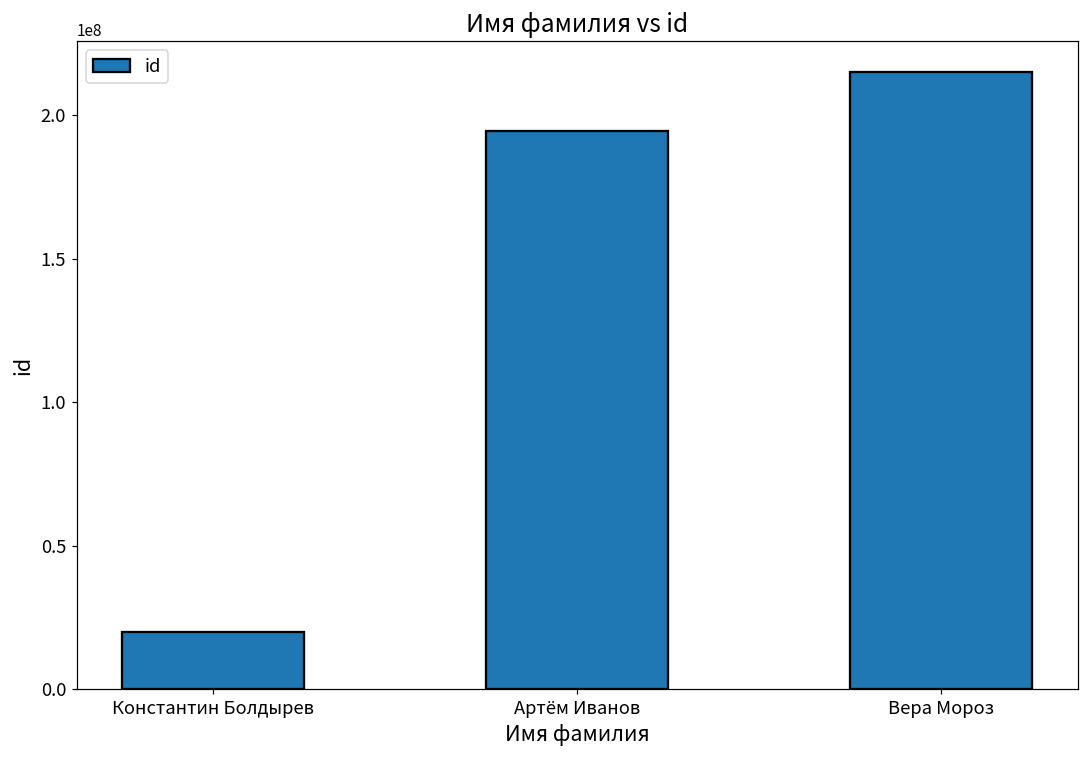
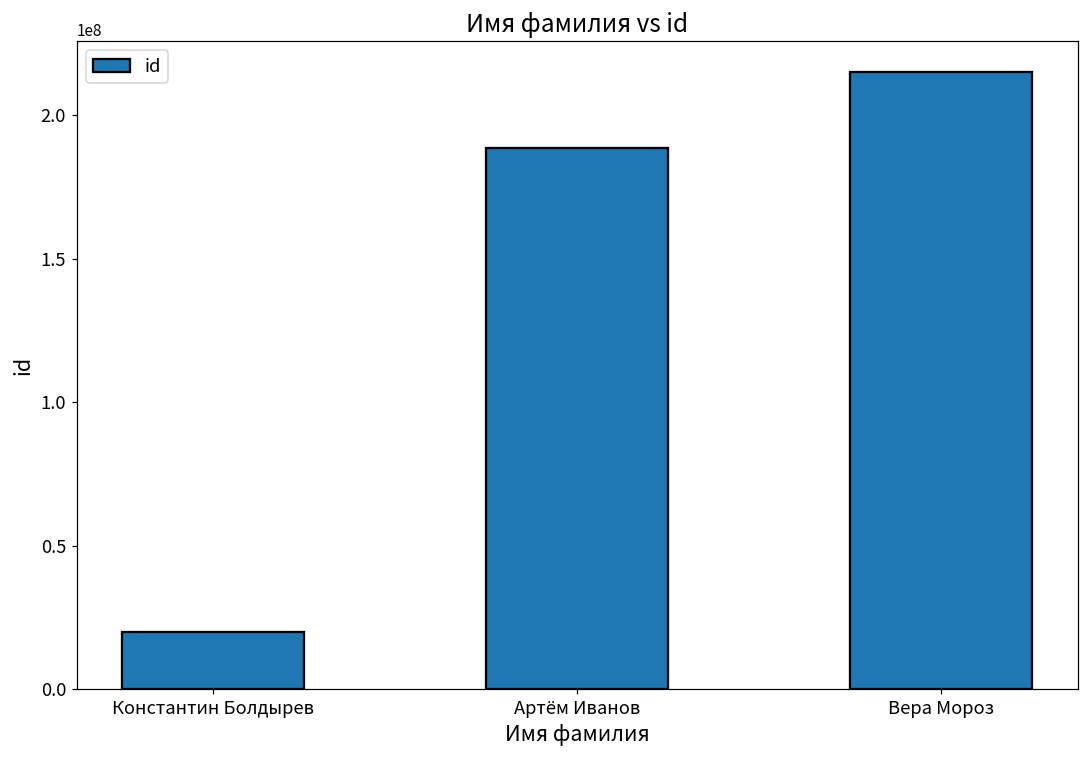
Артём Иванов: 194000000 -> 189000000
